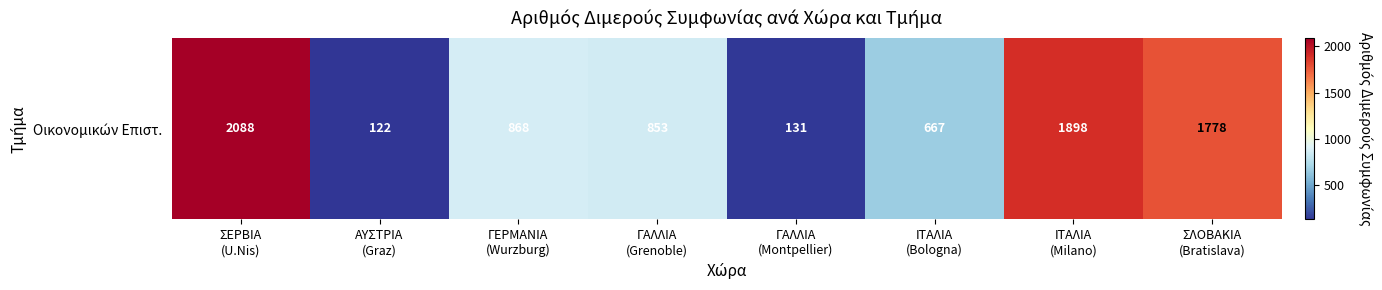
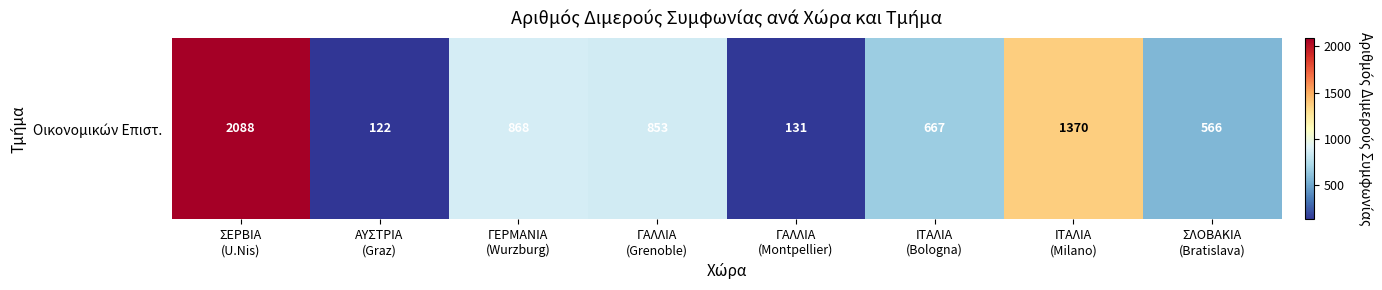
Οικονομικών Επιστ., ΙΤΑΛΙΑ (Milano): 1898 -> 1370
Οικονομικών Επιστ., ΣΛΟΒΑΚΙΑ (Bratislava): 1778 -> 566
